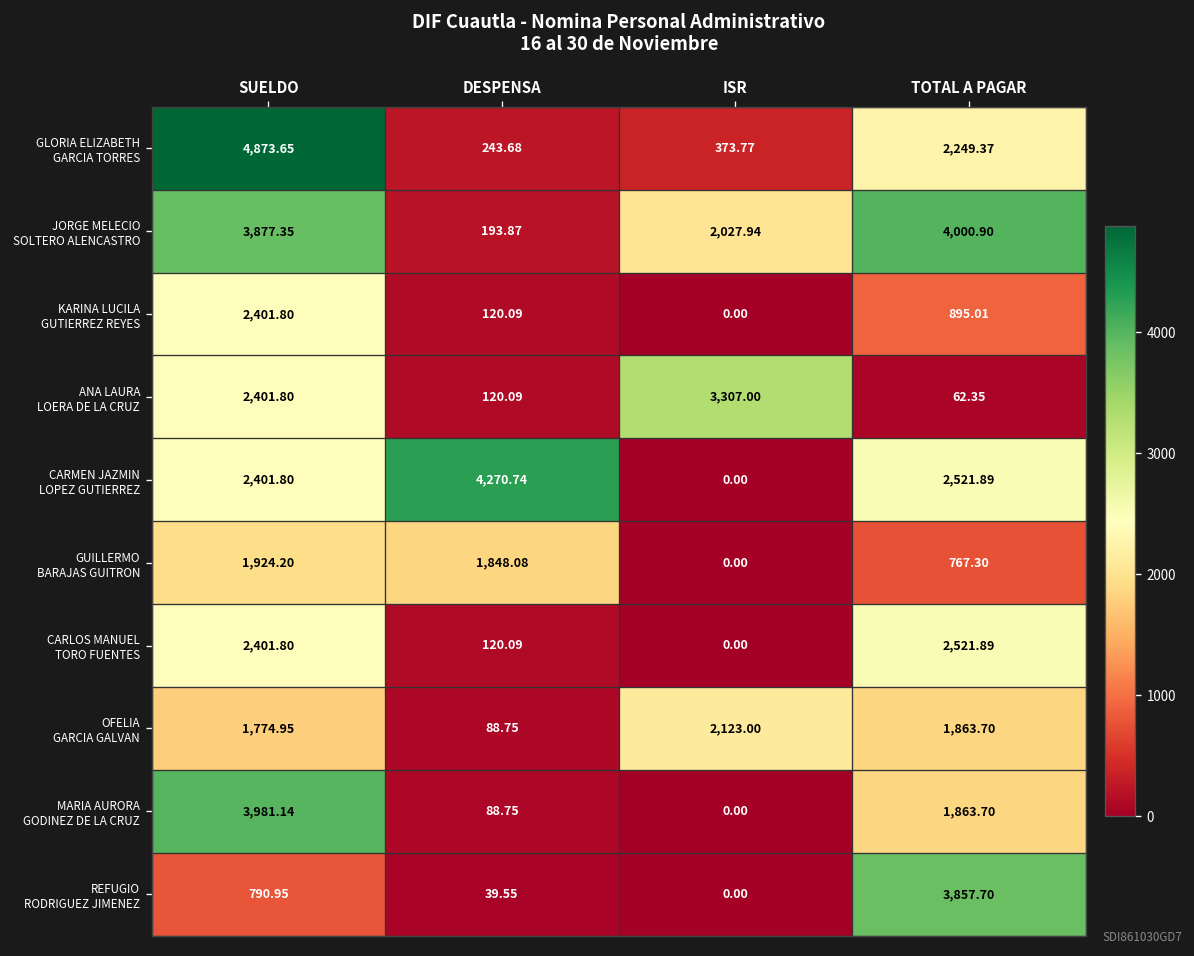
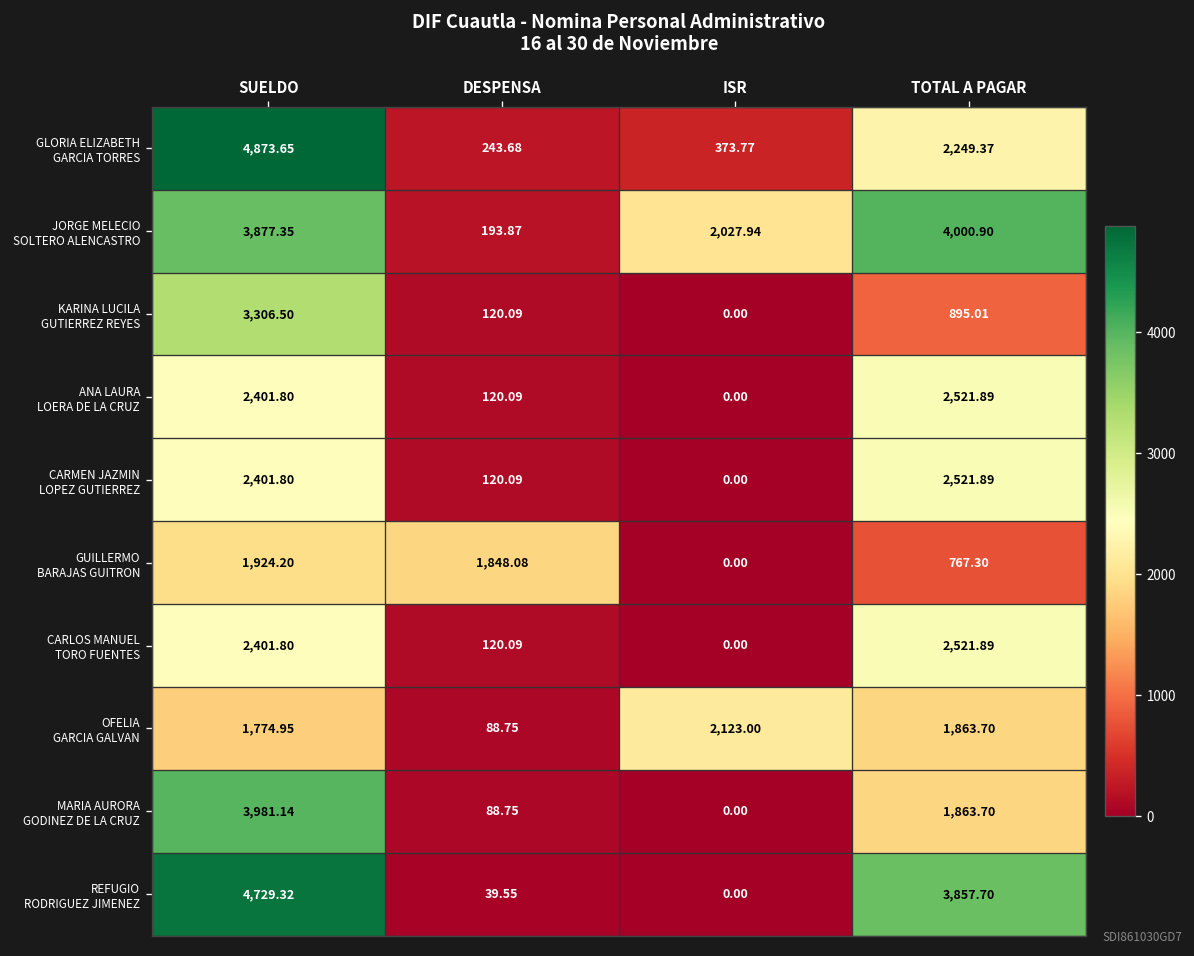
KARINA LUCILA GUTIERREZ REYES, SUELDO: 2,401.80 -> 3,306.50
ANA LAURA LOERA DE LA CRUZ, ISR: 3,307.00 -> 0.00
ANA LAURA LOERA DE LA CRUZ, TOTAL A PAGAR: 62.35 -> 2,521.89
CARMEN JAZMIN LOPEZ GUTIERREZ, DESPENSA: 4,270.74 -> 120.09
REFUGIO RODRIGUEZ JIMENEZ, SUELDO: 790.95 -> 4,729.32
